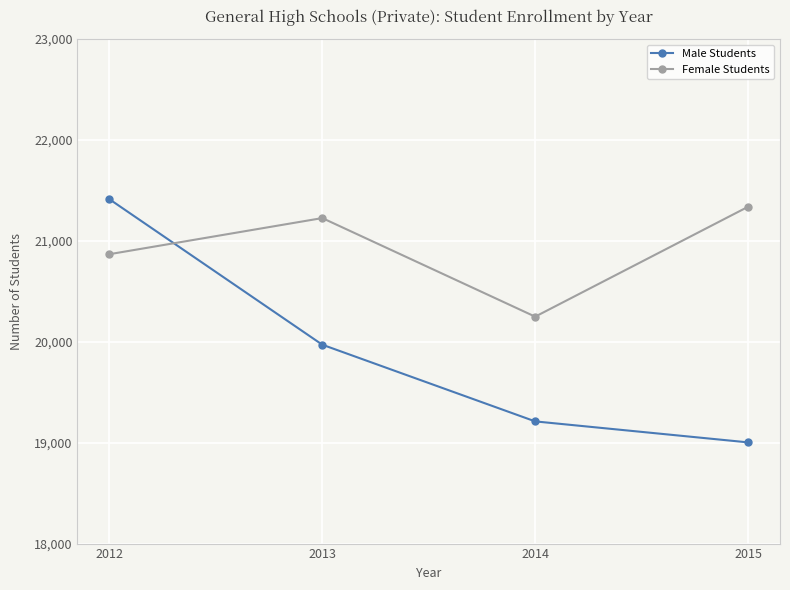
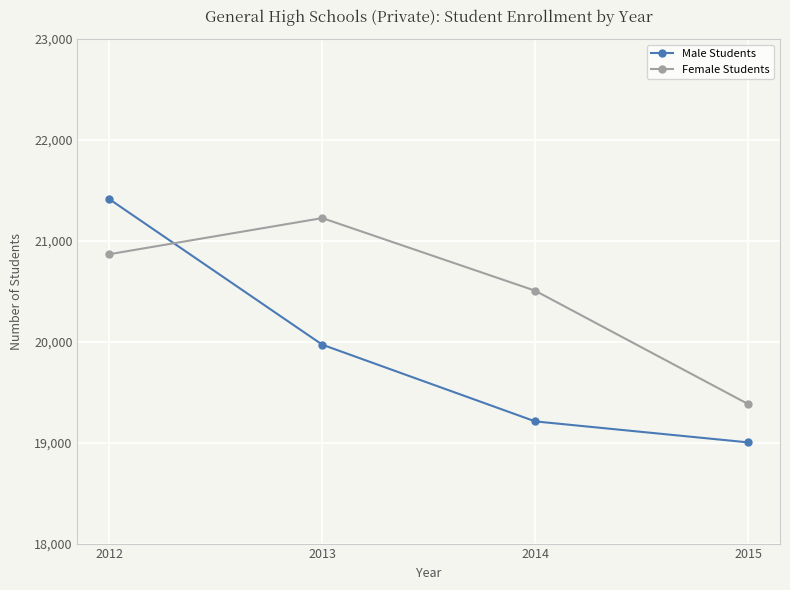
Female Students, 2014: 20,250 -> 20,510
Female Students, 2015: 21,340 -> 19,380
